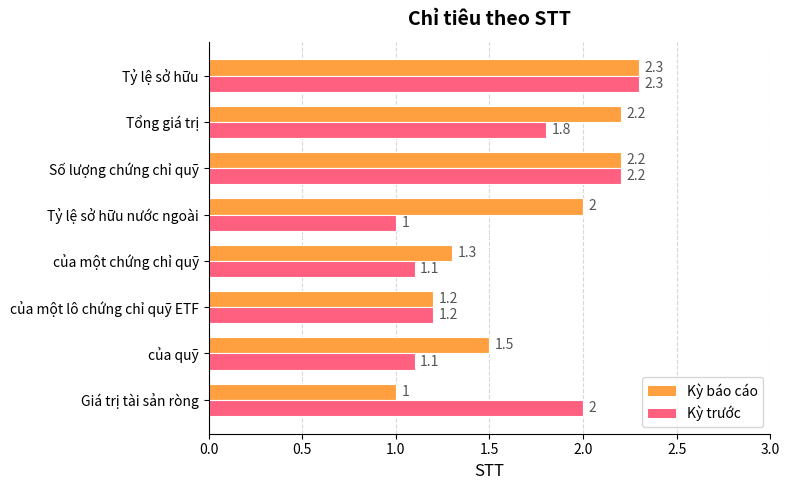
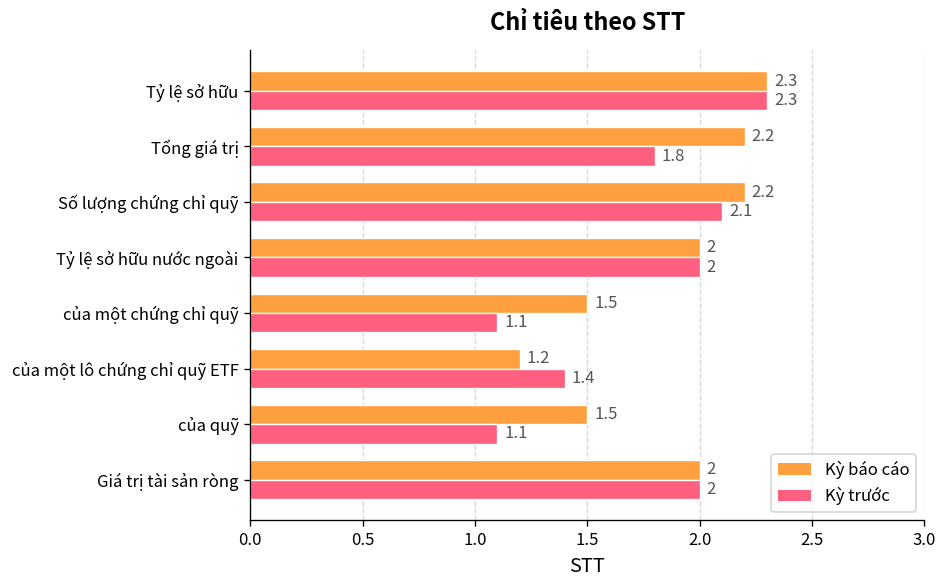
Kỳ trước, Số lượng chứng chỉ quỹ: 2.2 -> 2.1
Kỳ trước, Tỷ lệ sở hữu nước ngoài: 1 -> 2
Kỳ báo cáo, của một chứng chỉ quỹ: 1.3 -> 1.5
Kỳ trước, của một lô chứng chỉ quỹ ETF: 1.2 -> 1.4
Kỳ báo cáo, Giá trị tài sản ròng: 1 -> 2
